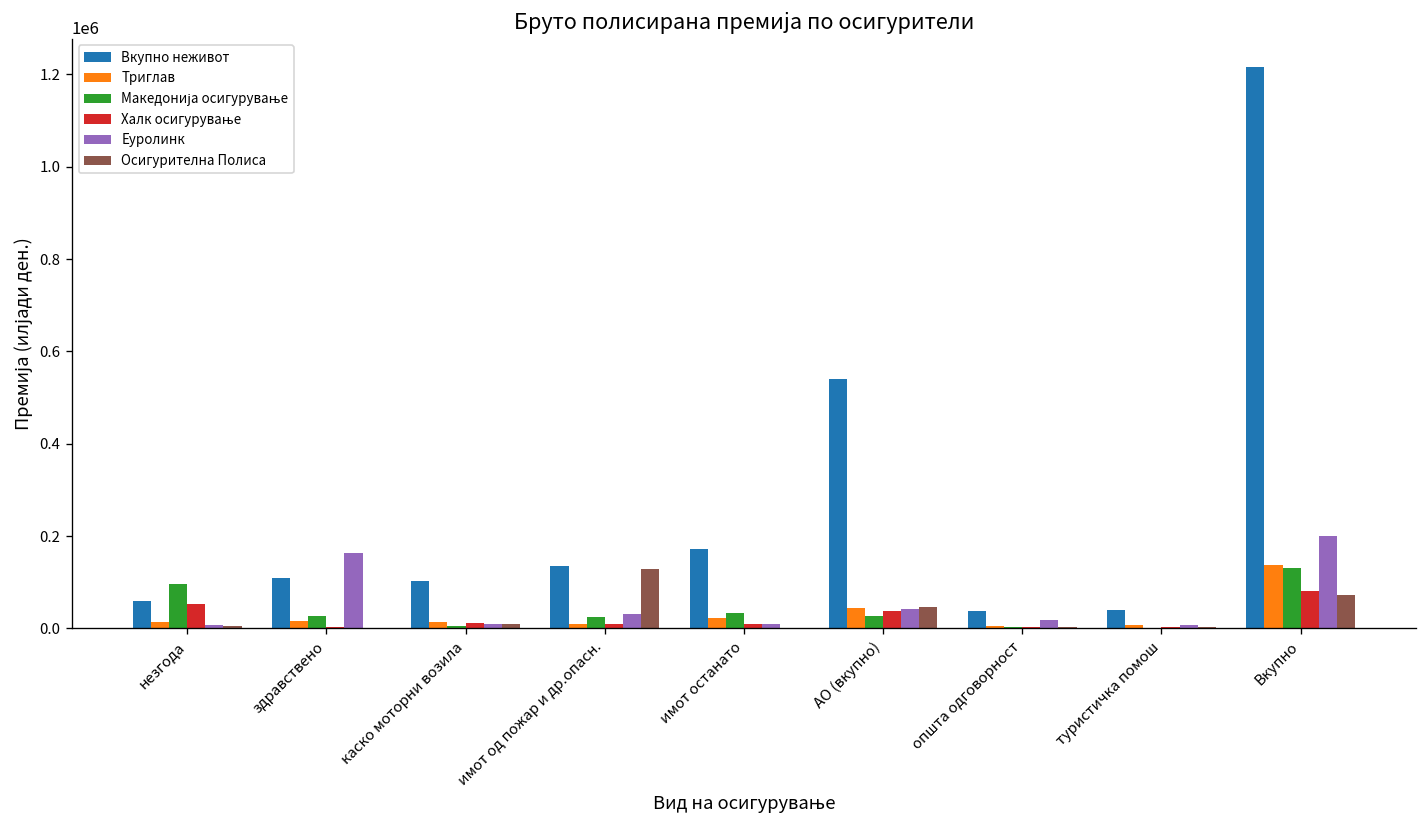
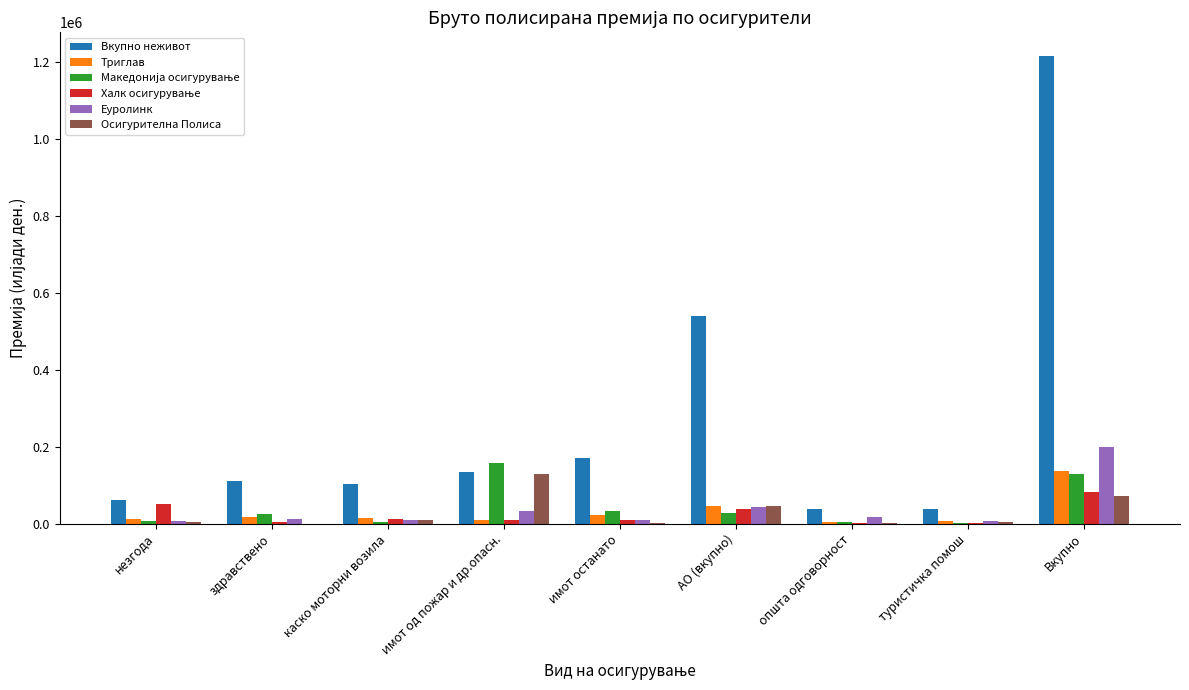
Македонија осигурување, незгода: 100000 -> 10000
Еуролинк, здравствено: 160000 -> 10000
Македонија осигурување, имот од пожар и др.опасн.: 20000 -> 160000
